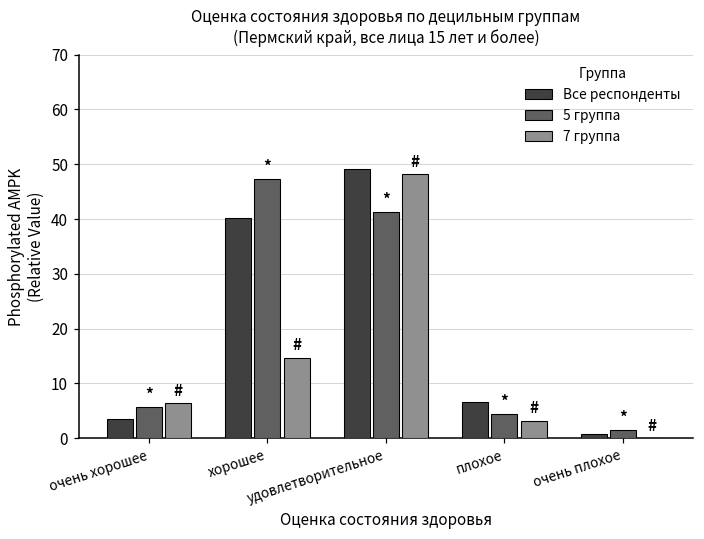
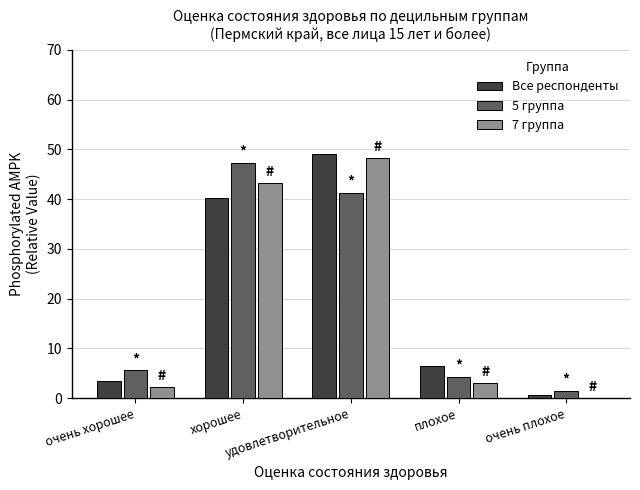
7 группа, очень хорошее: 6 -> 2
7 группа, хорошее: 15 -> 43
